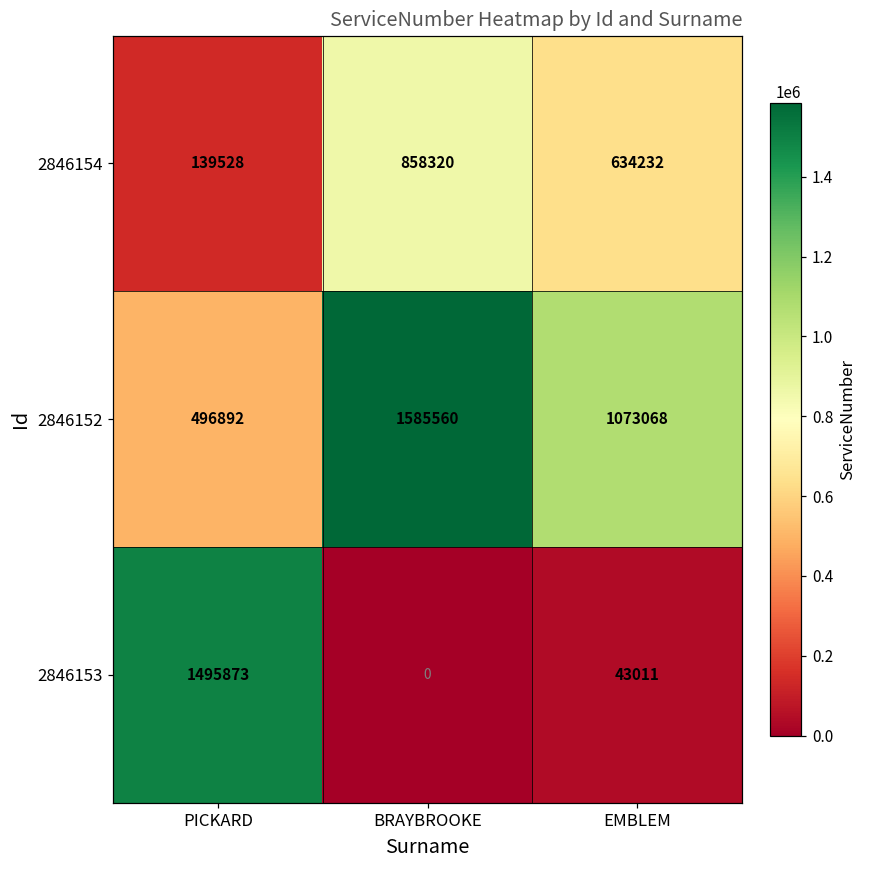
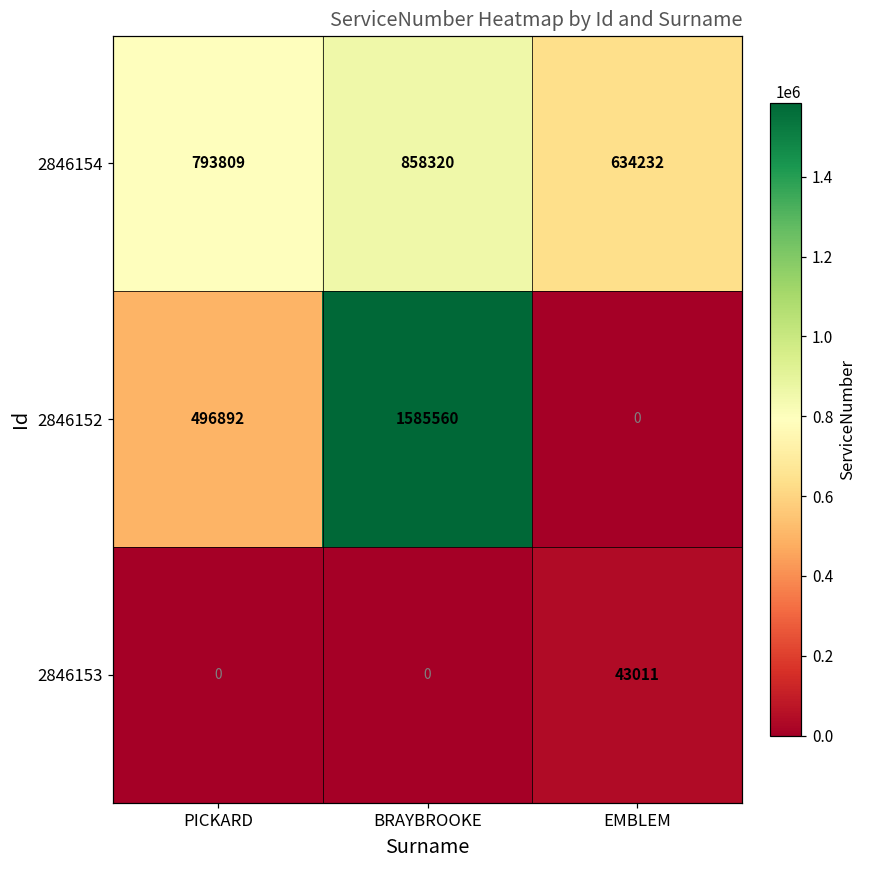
2846154, PICKARD: 139528 -> 793809
2846152, EMBLEM: 1073068 -> 0
2846153, PICKARD: 1495873 -> 0
